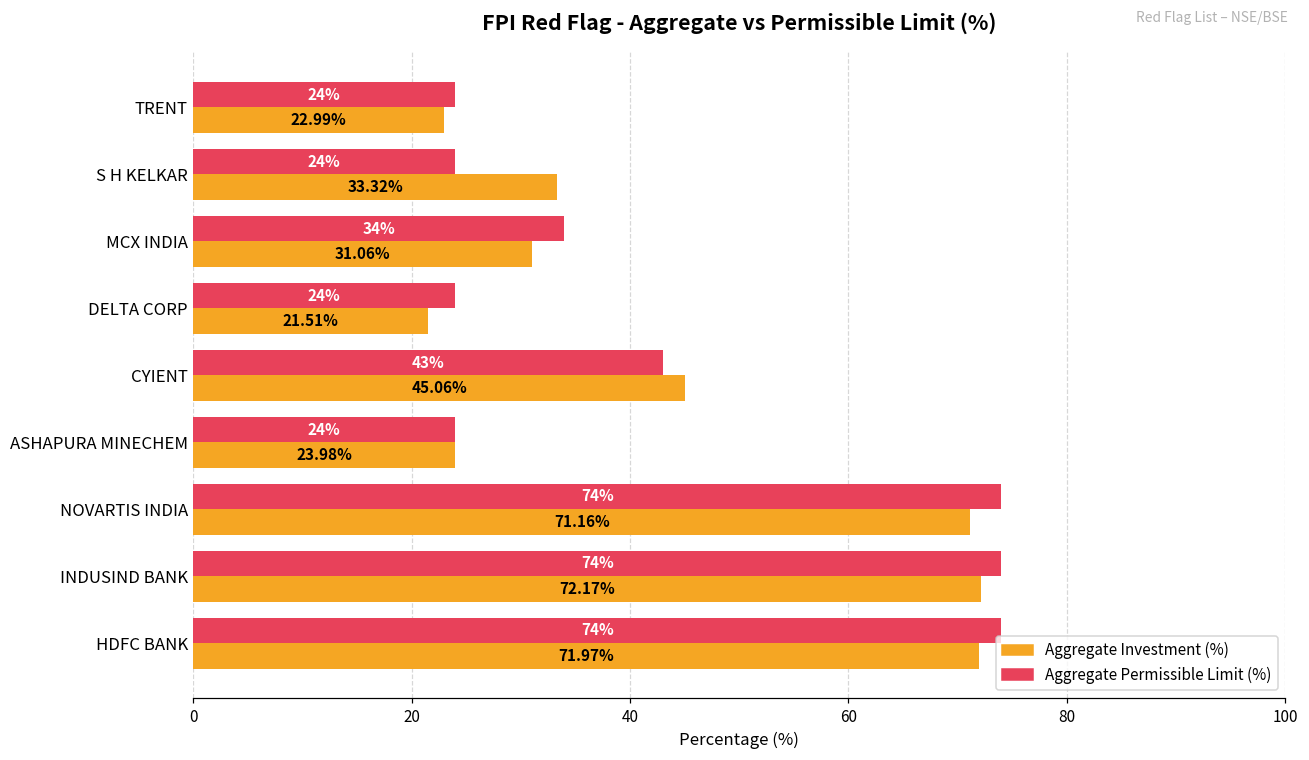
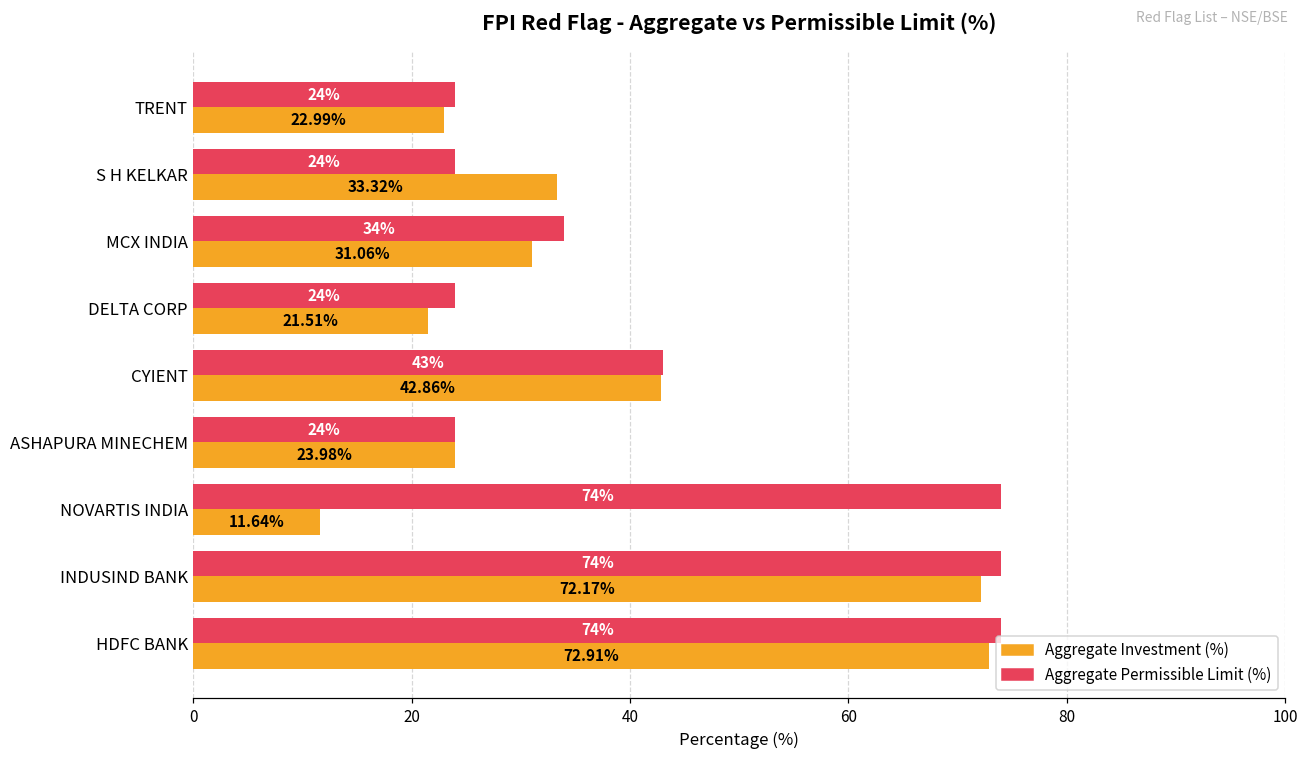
Aggregate Investment (%), CYIENT: 45.06% -> 42.86%
Aggregate Investment (%), NOVARTIS INDIA: 71.16% -> 11.64%
Aggregate Investment (%), HDFC BANK: 71.97% -> 72.91%
